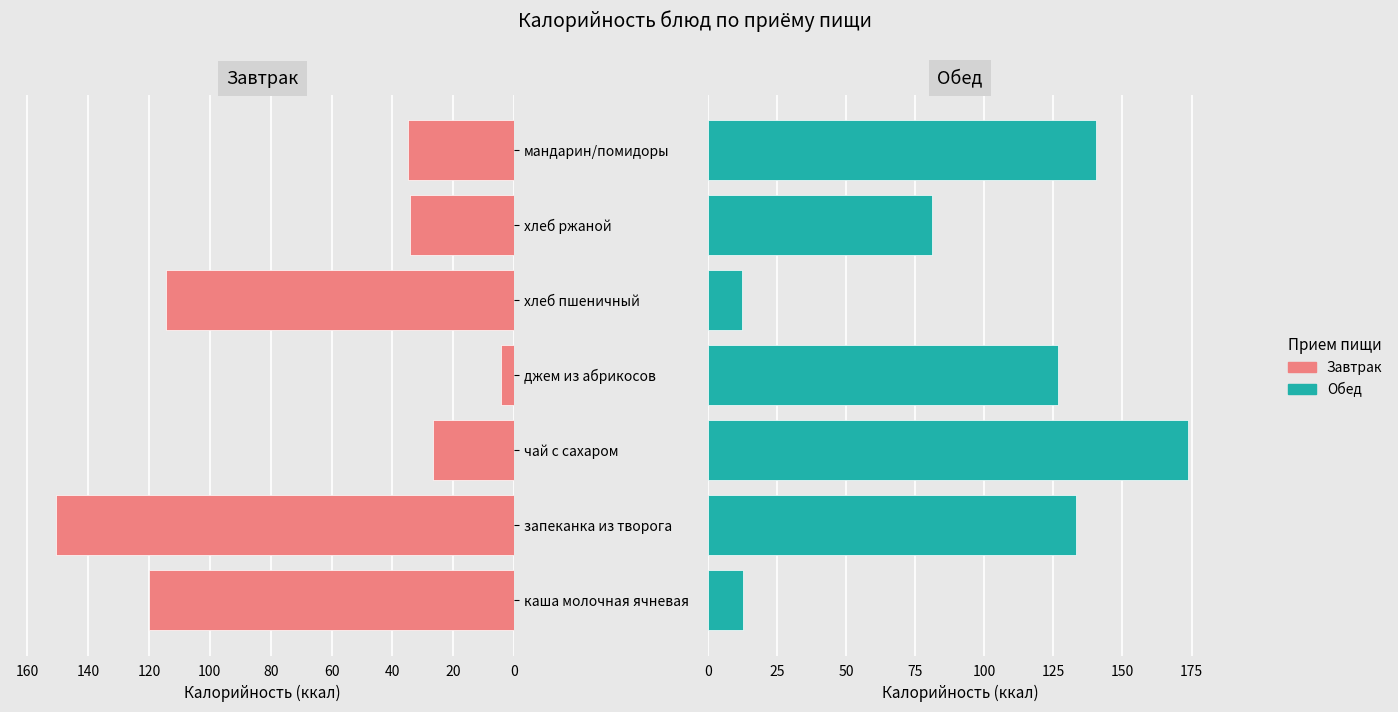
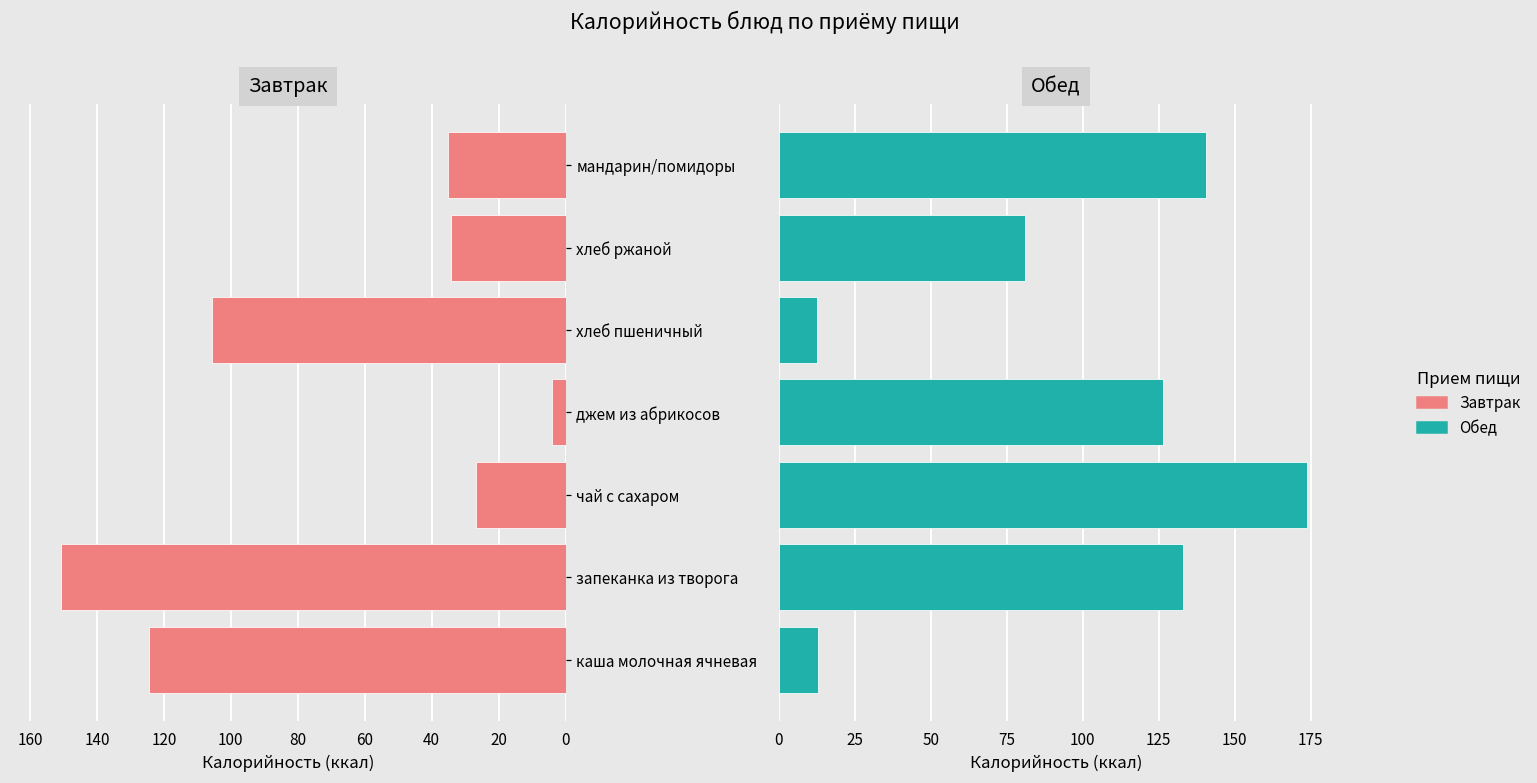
Завтрак, хлеб пшеничный: 114 -> 106
Завтрак, каша молочная ячневая: 120 -> 125
